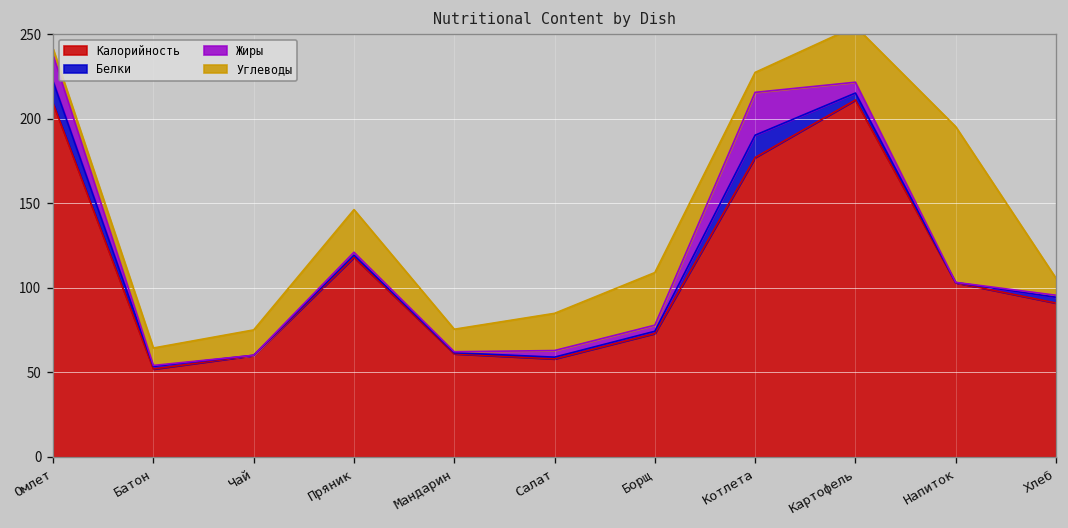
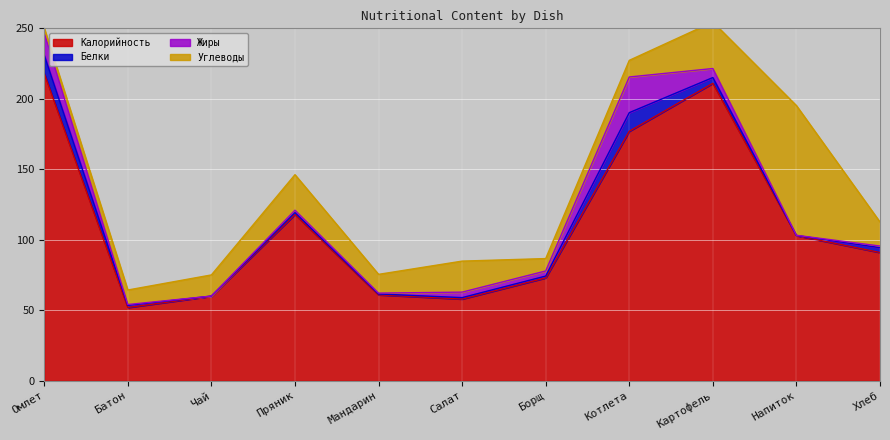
Калорийность, Омлет: 209 -> 218
Углеводы, Борщ: 31 -> 9
Углеводы, Хлеб: 10 -> 17
